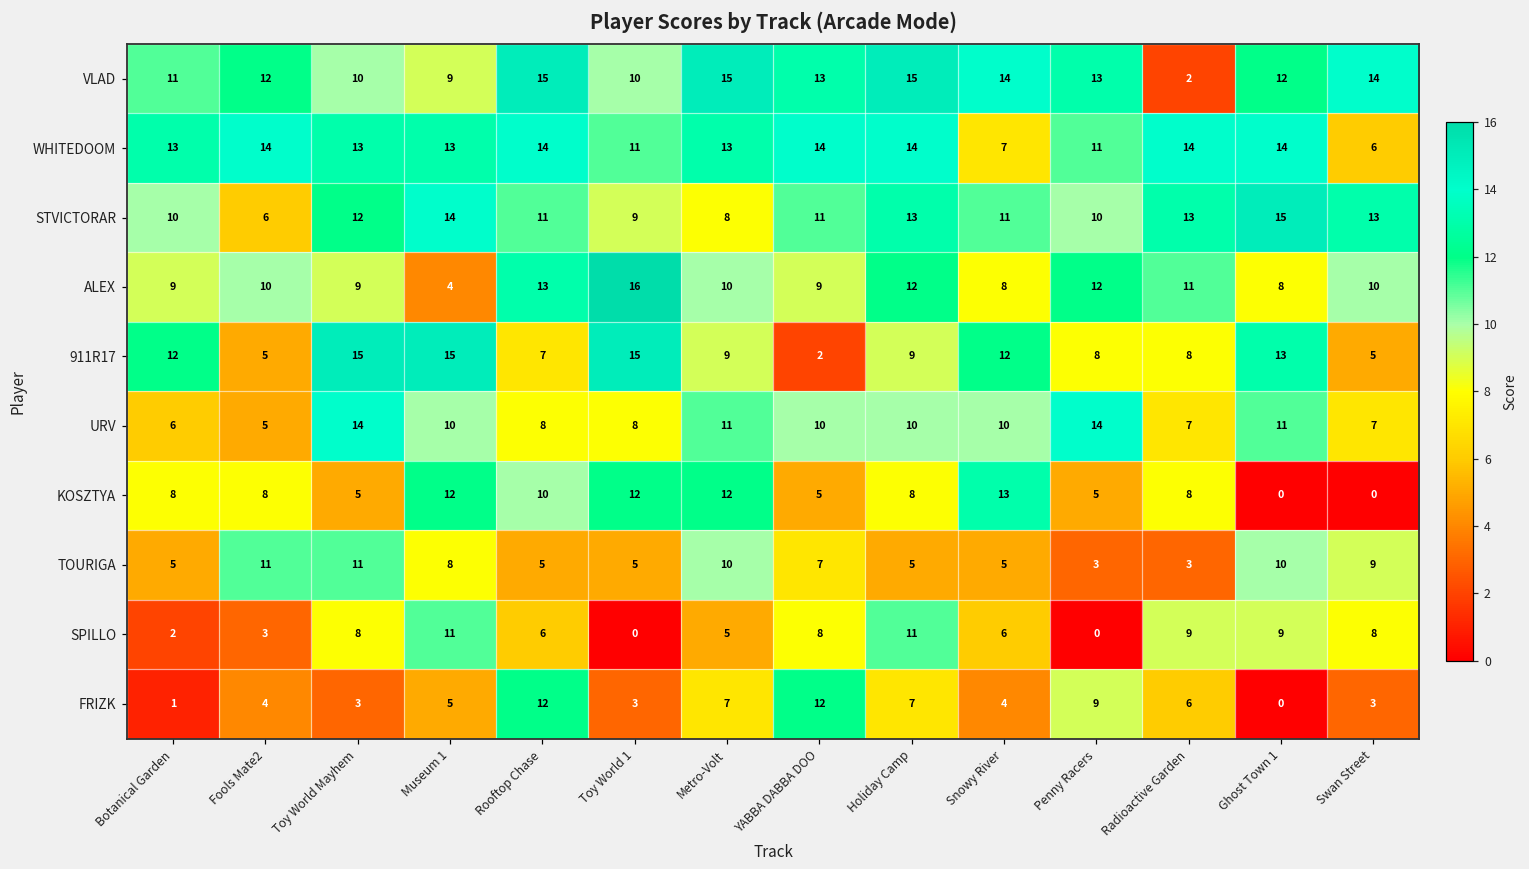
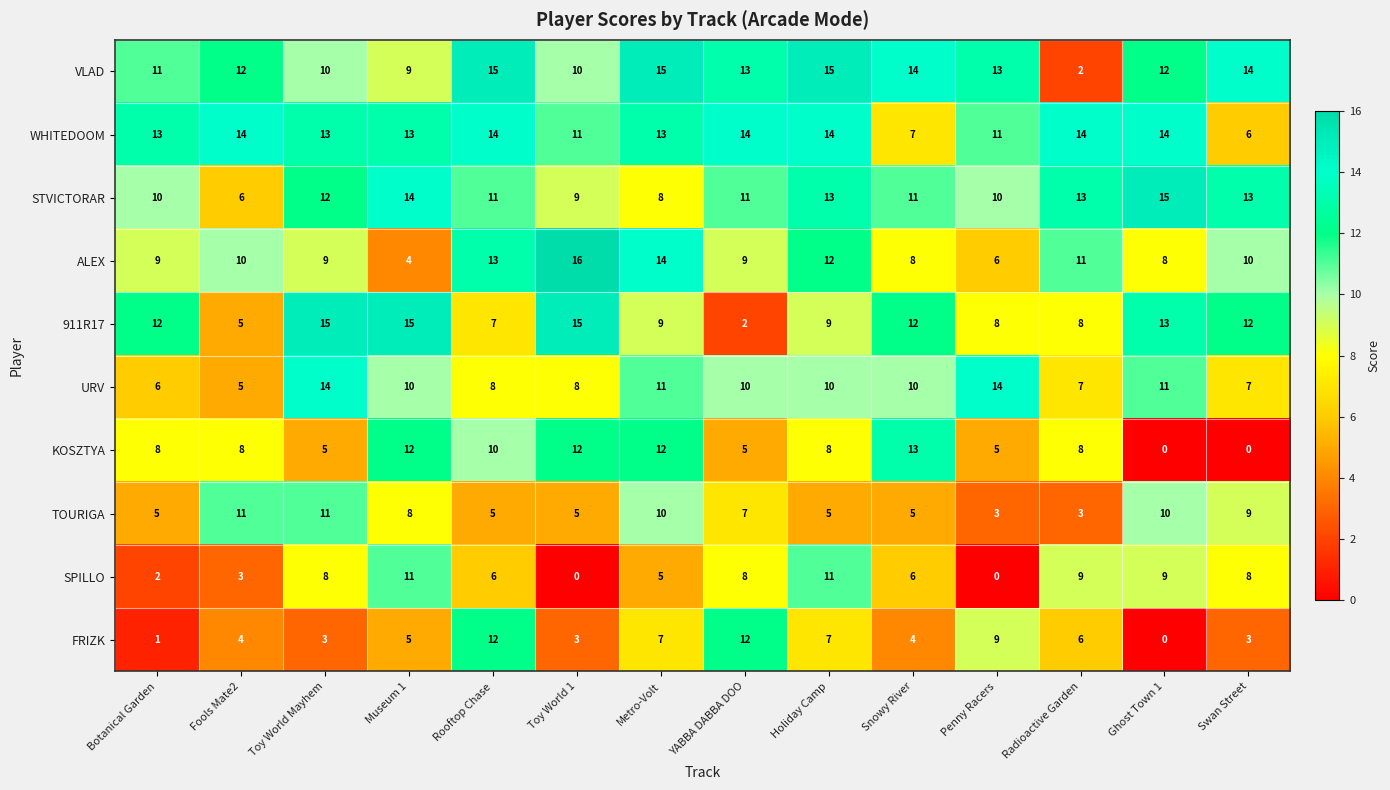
ALEX, Metro-Volt: 10 -> 14
ALEX, Penny Racers: 12 -> 6
911R17, Swan Street: 5 -> 12
